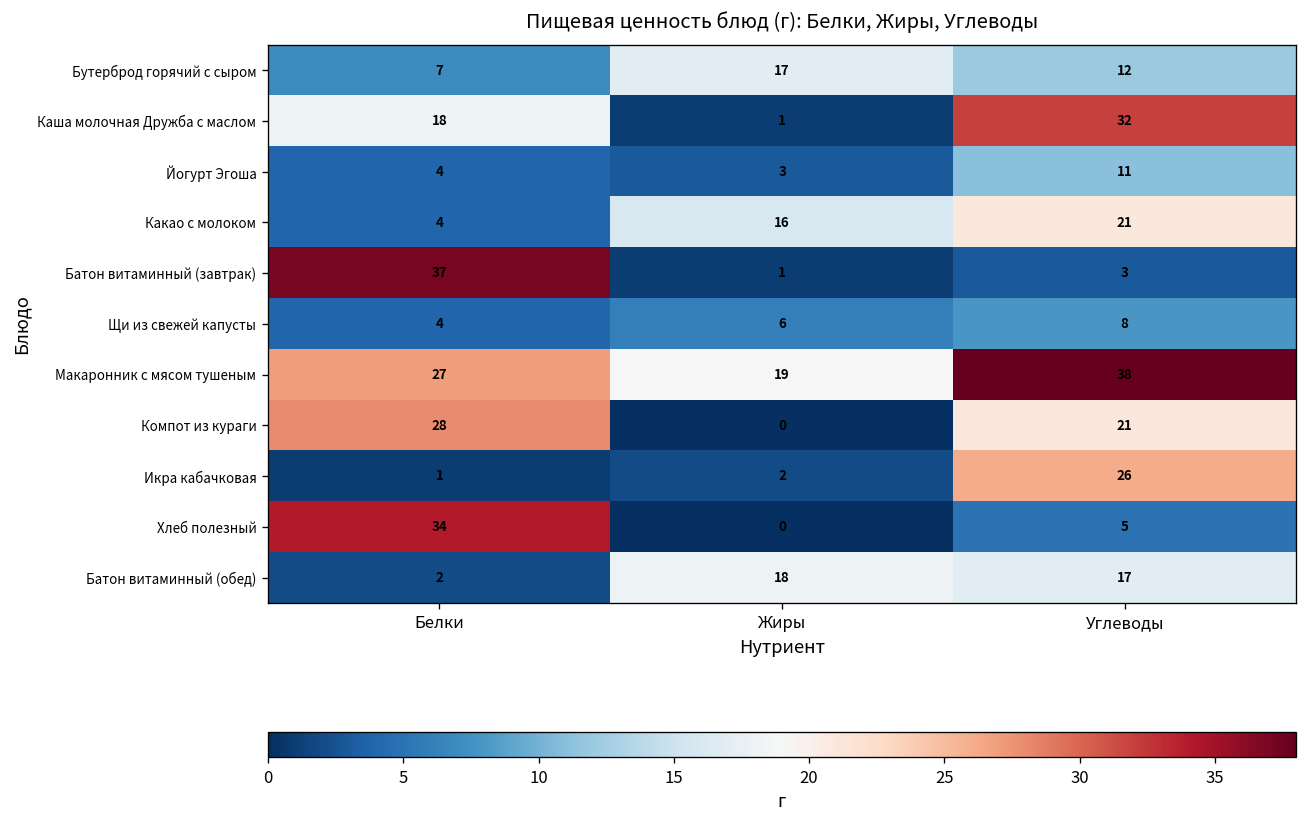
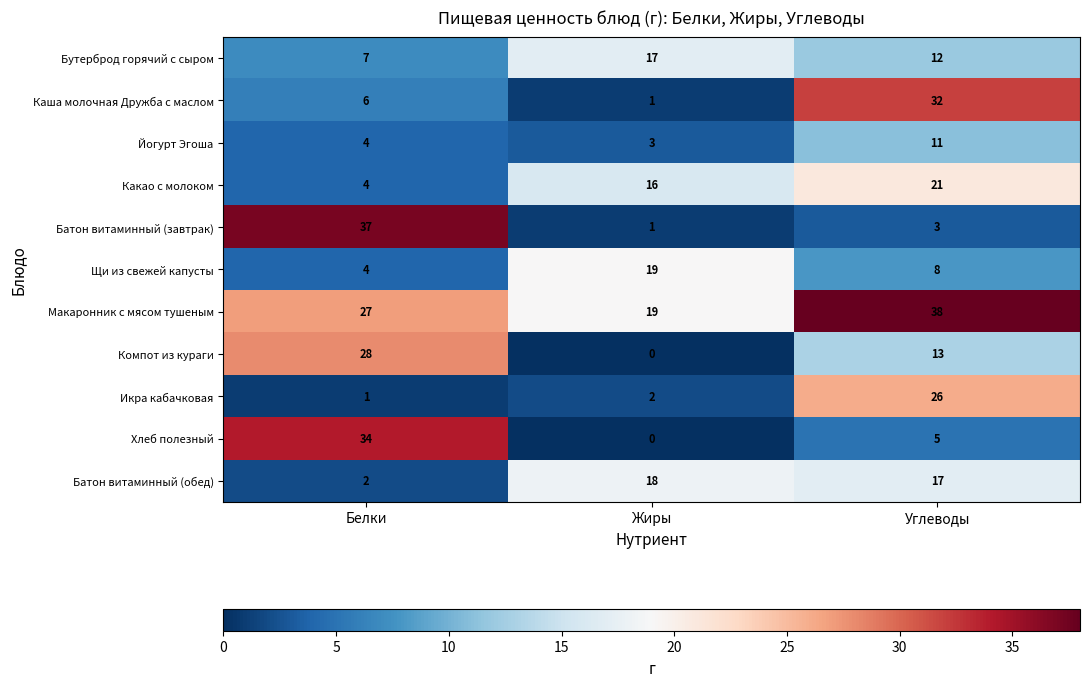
Каша молочная Дружба с маслом, Белки: 18 -> 6
Щи из свежей капусты, Жиры: 6 -> 19
Компот из кураги, Углеводы: 21 -> 13
